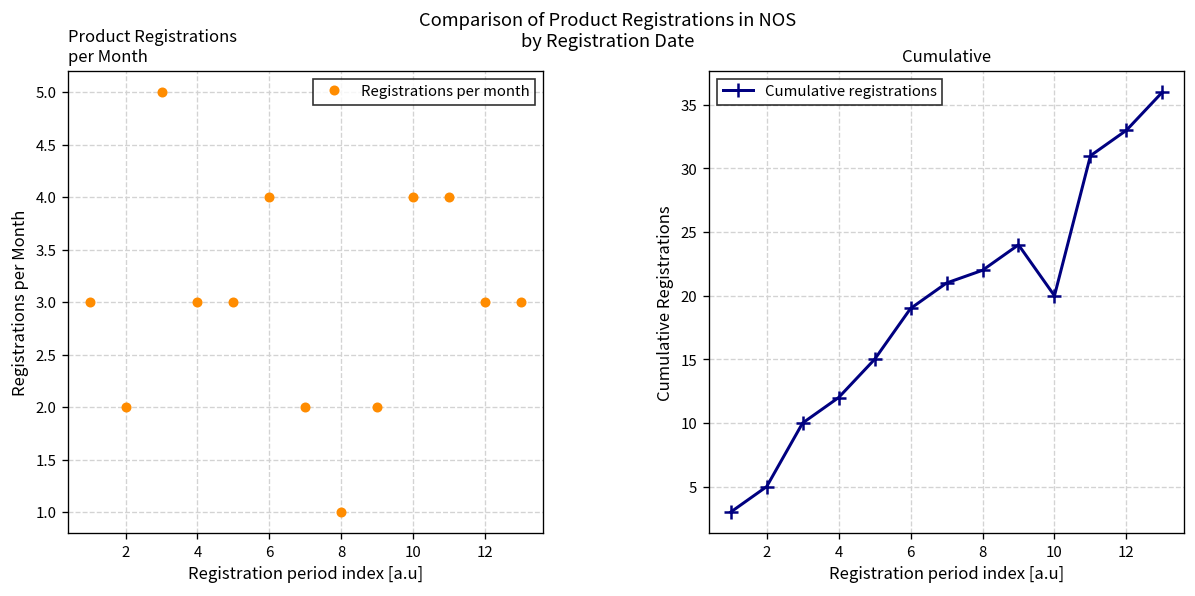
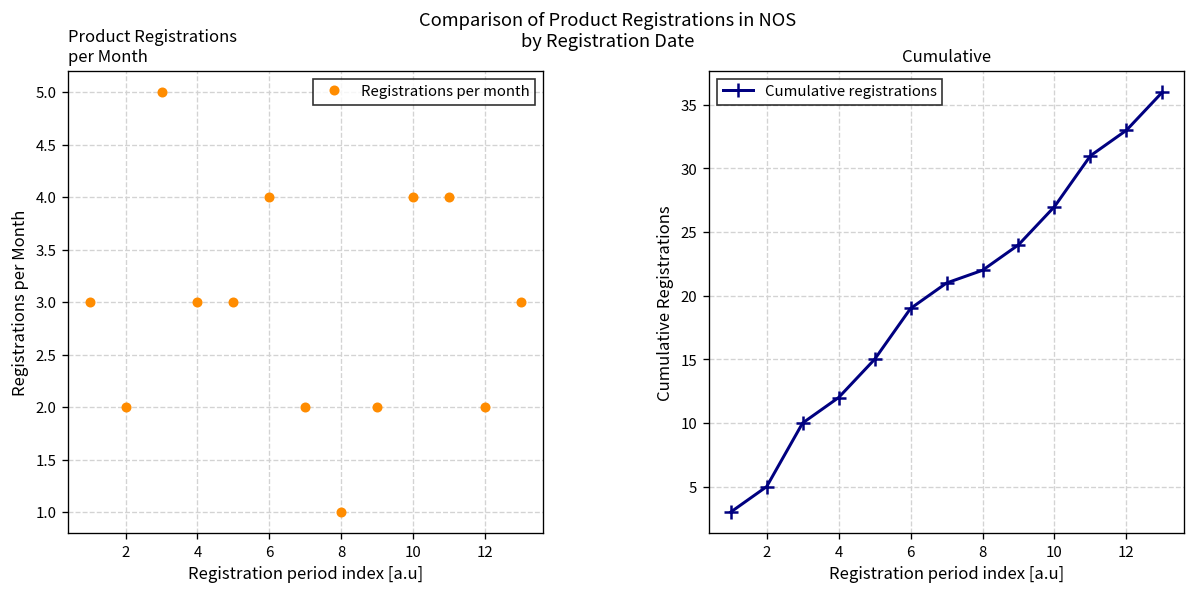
Product Registrations per Month, 12: 3 -> 2
Cumulative, 10: 20 -> 27
